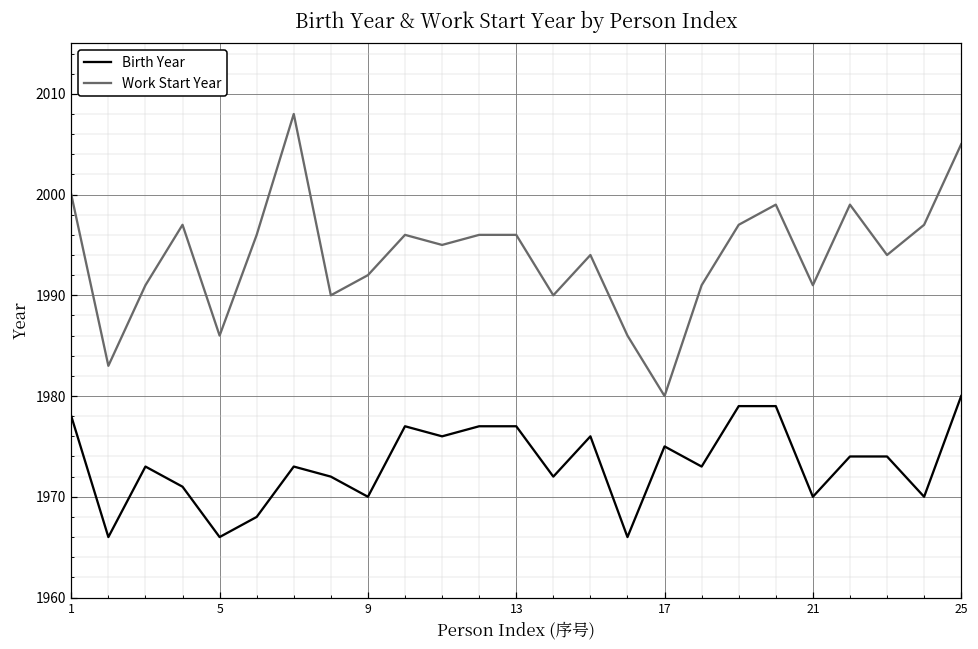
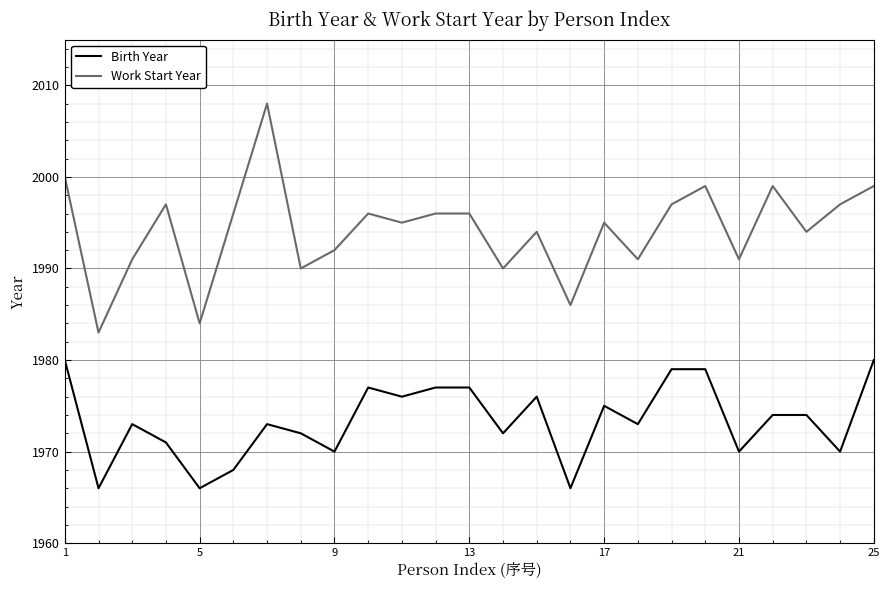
Birth Year, 1: 1978 -> 1980
Work Start Year, 5: 1986 -> 1984
Work Start Year, 17: 1980 -> 1995
Work Start Year, 25: 2005 -> 1999
